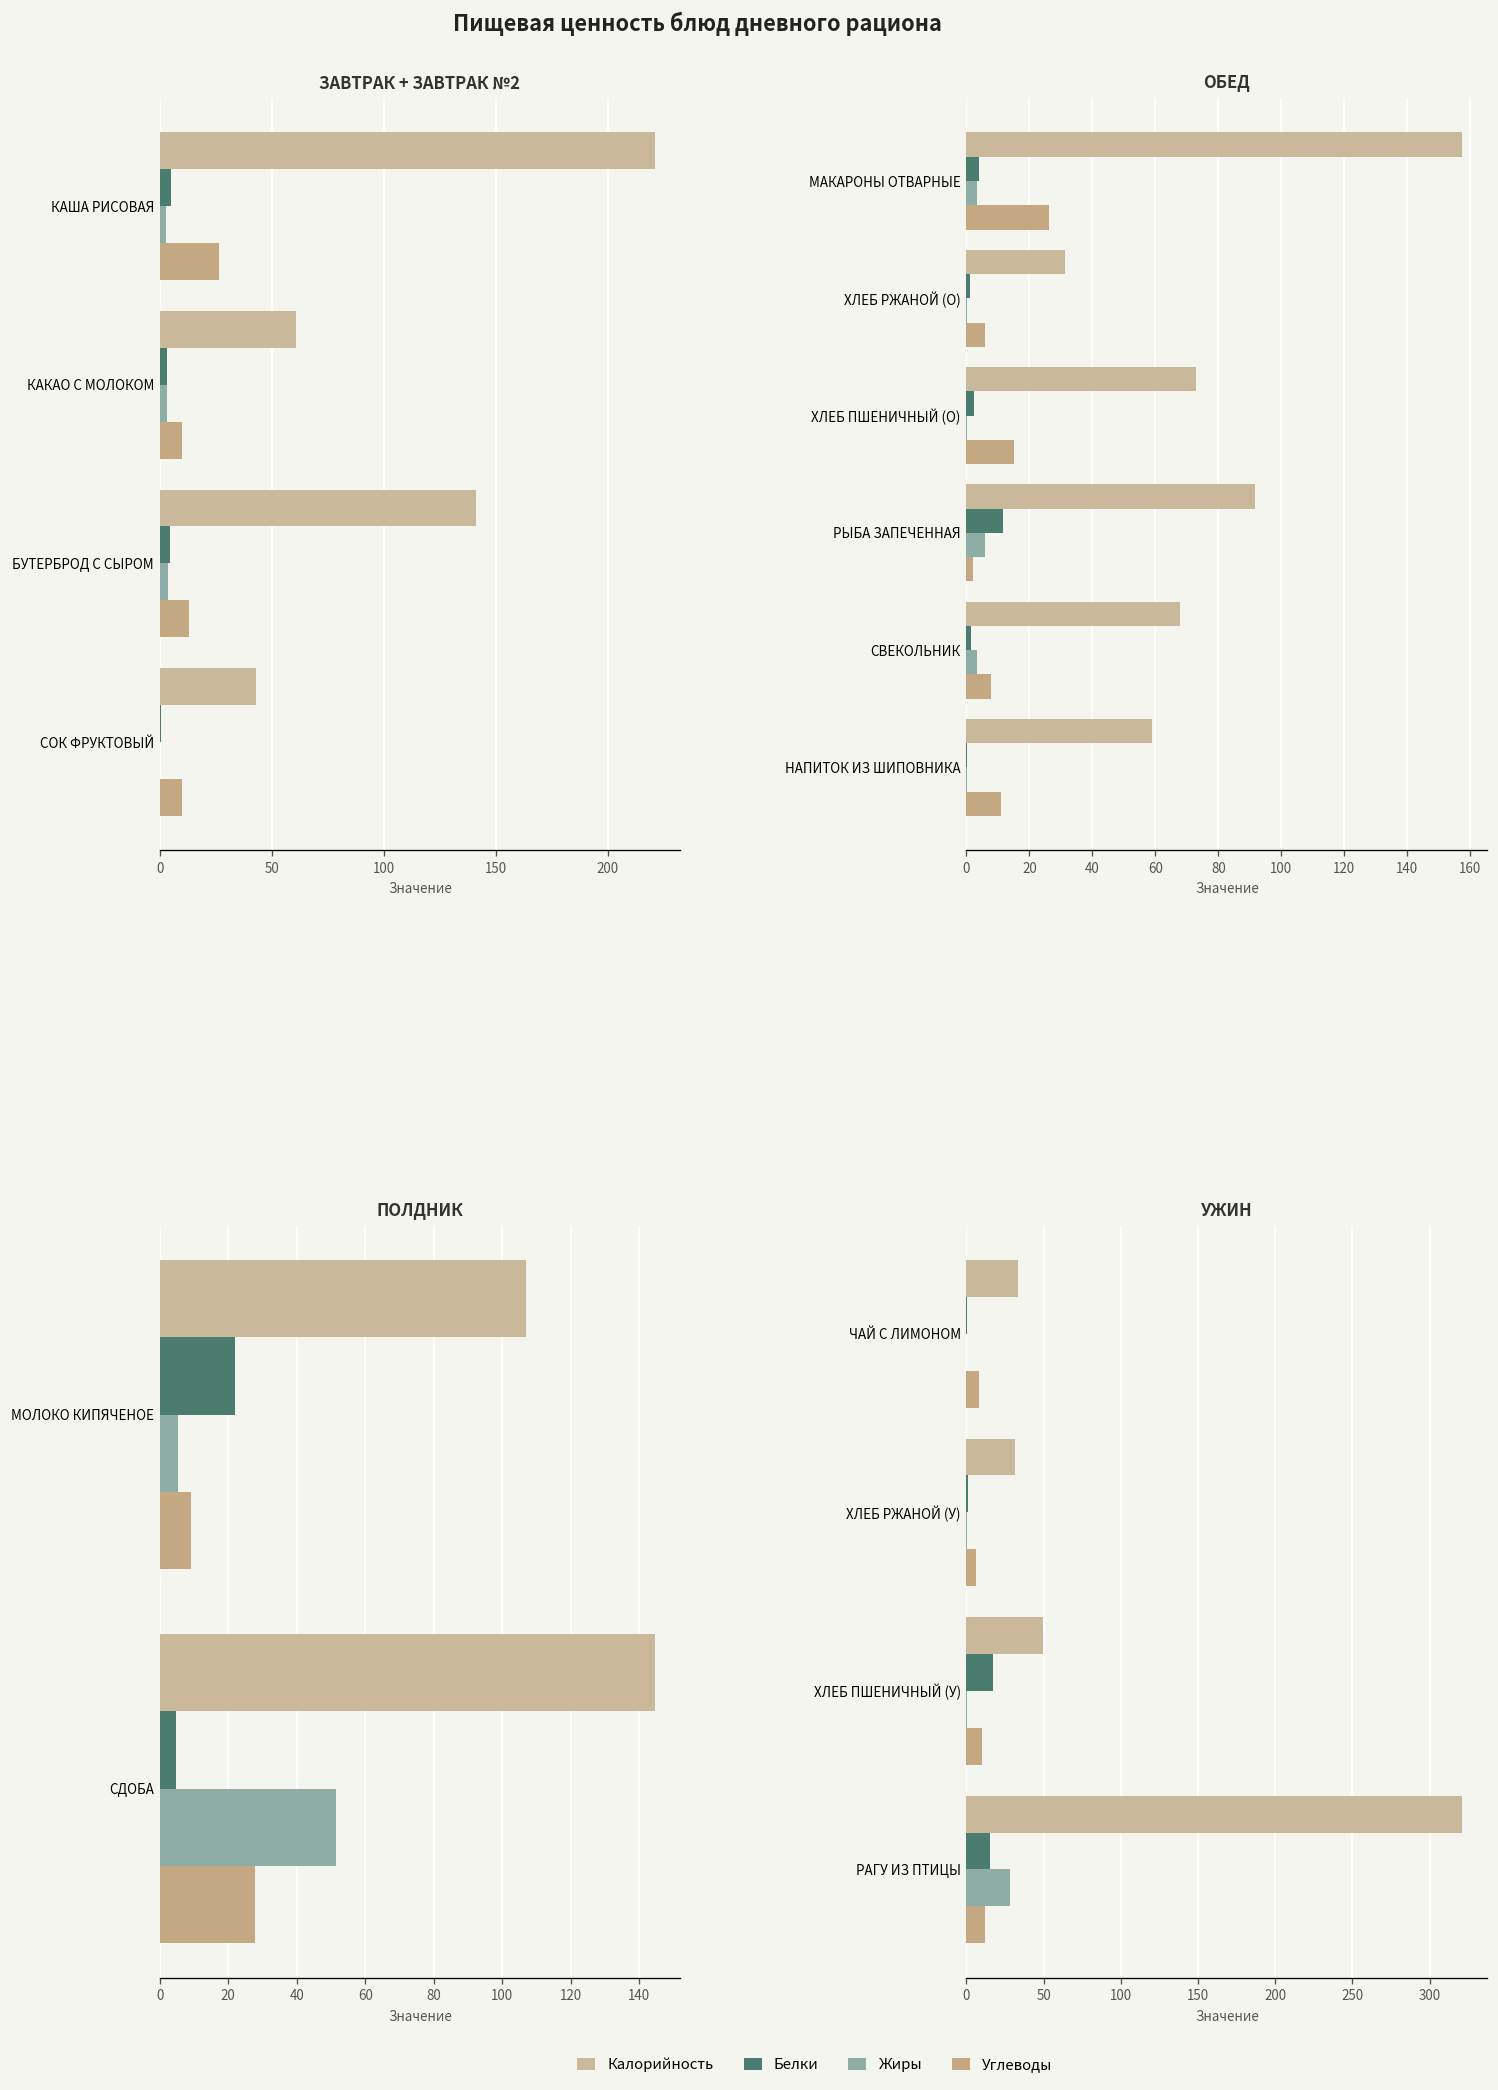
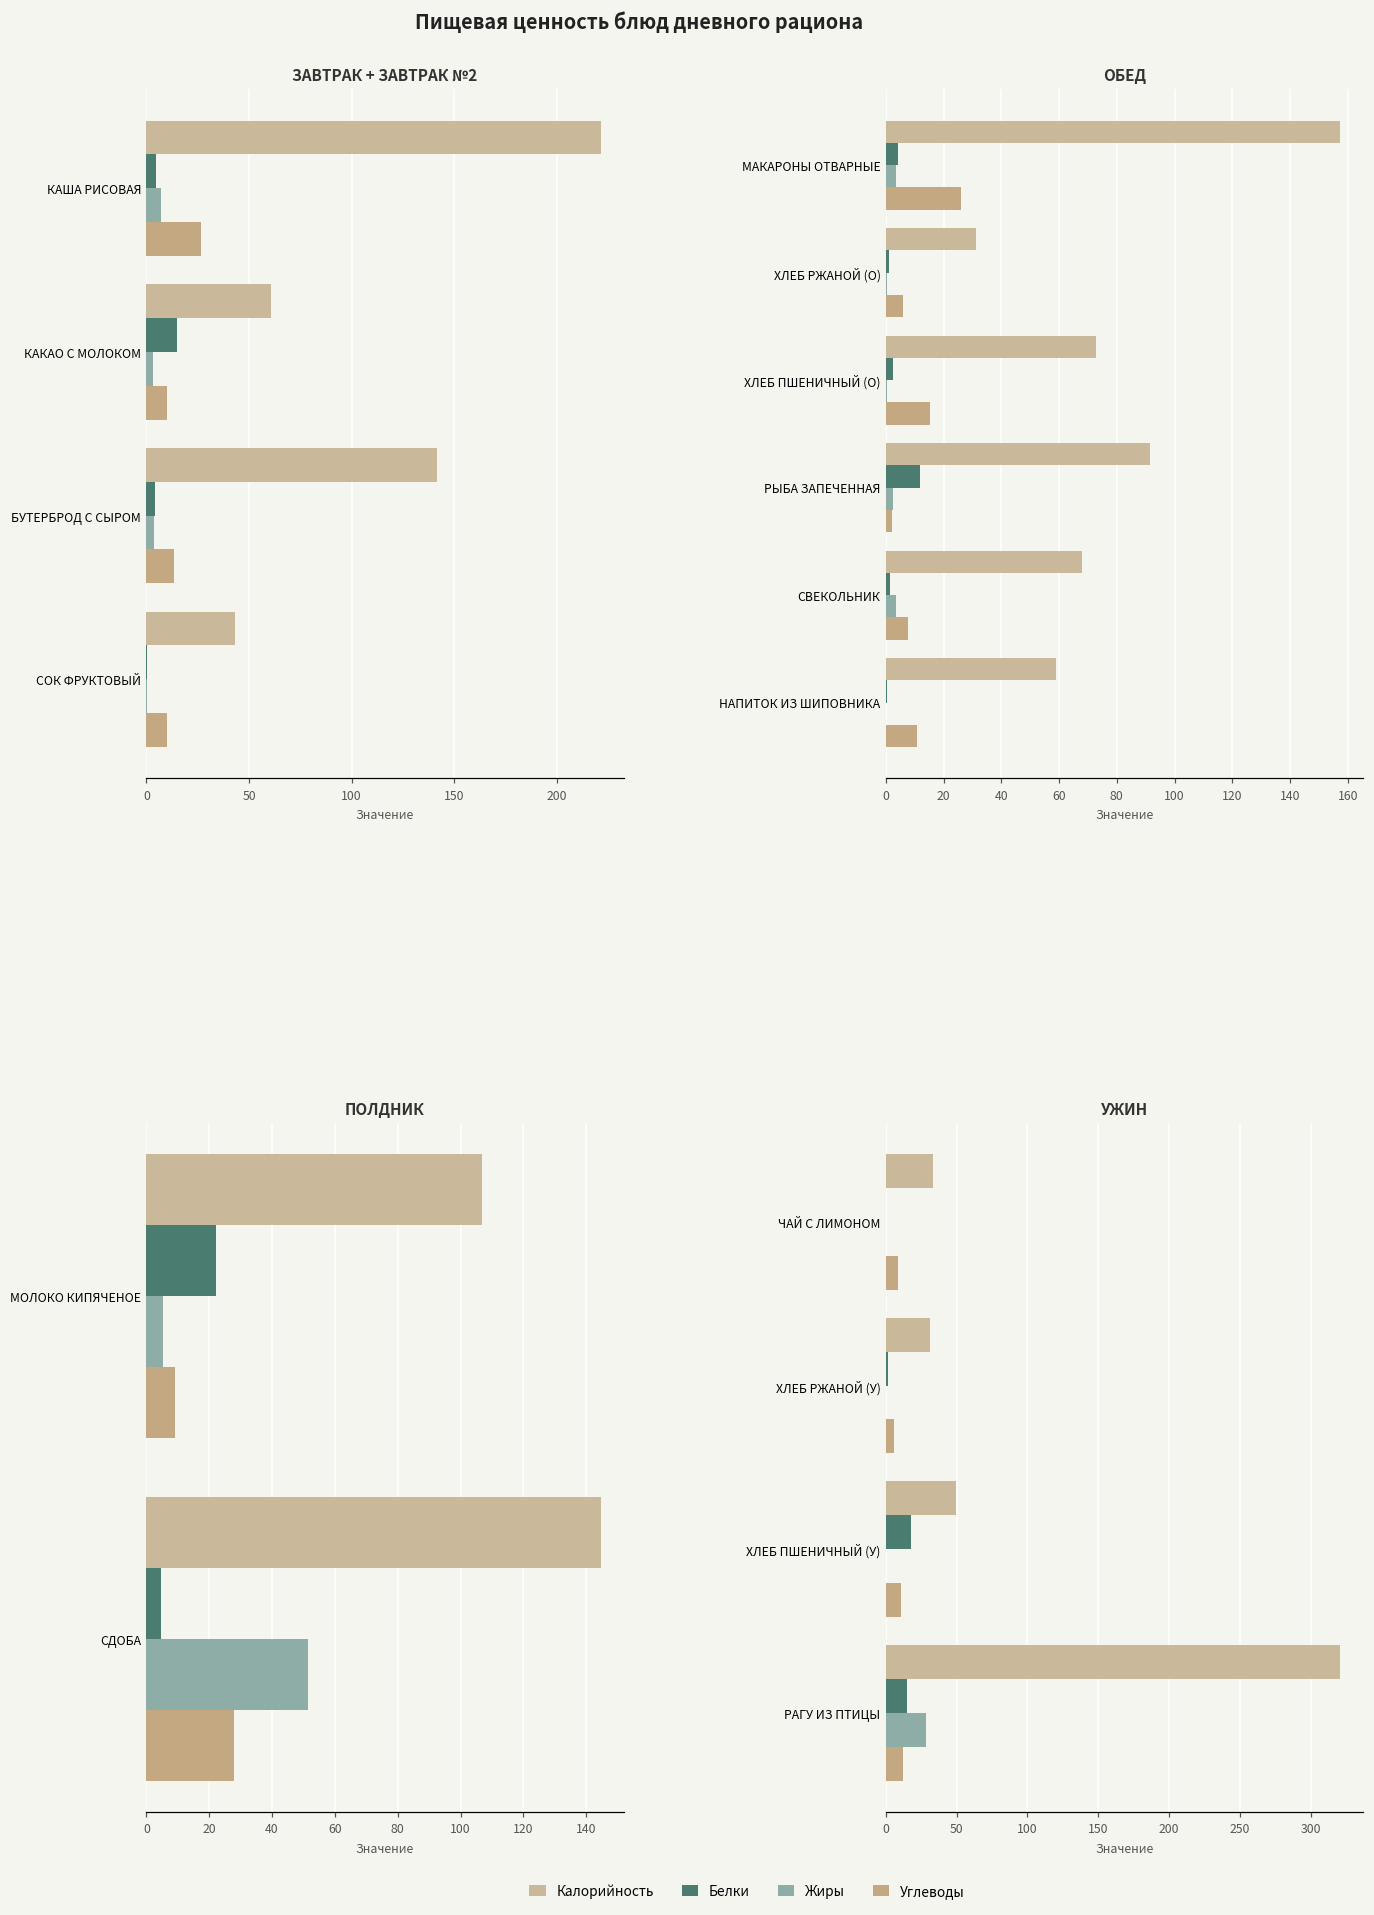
ЗАВТРАК + ЗАВТРАК №2, Жиры, КАША РИСОВАЯ: 3 -> 7
ЗАВТРАК + ЗАВТРАК №2, Белки, КАКАО С МОЛОКОМ: 3 -> 15
ОБЕД, Жиры, РЫБА ЗАПЕЧЕННАЯ: 6 -> 2
